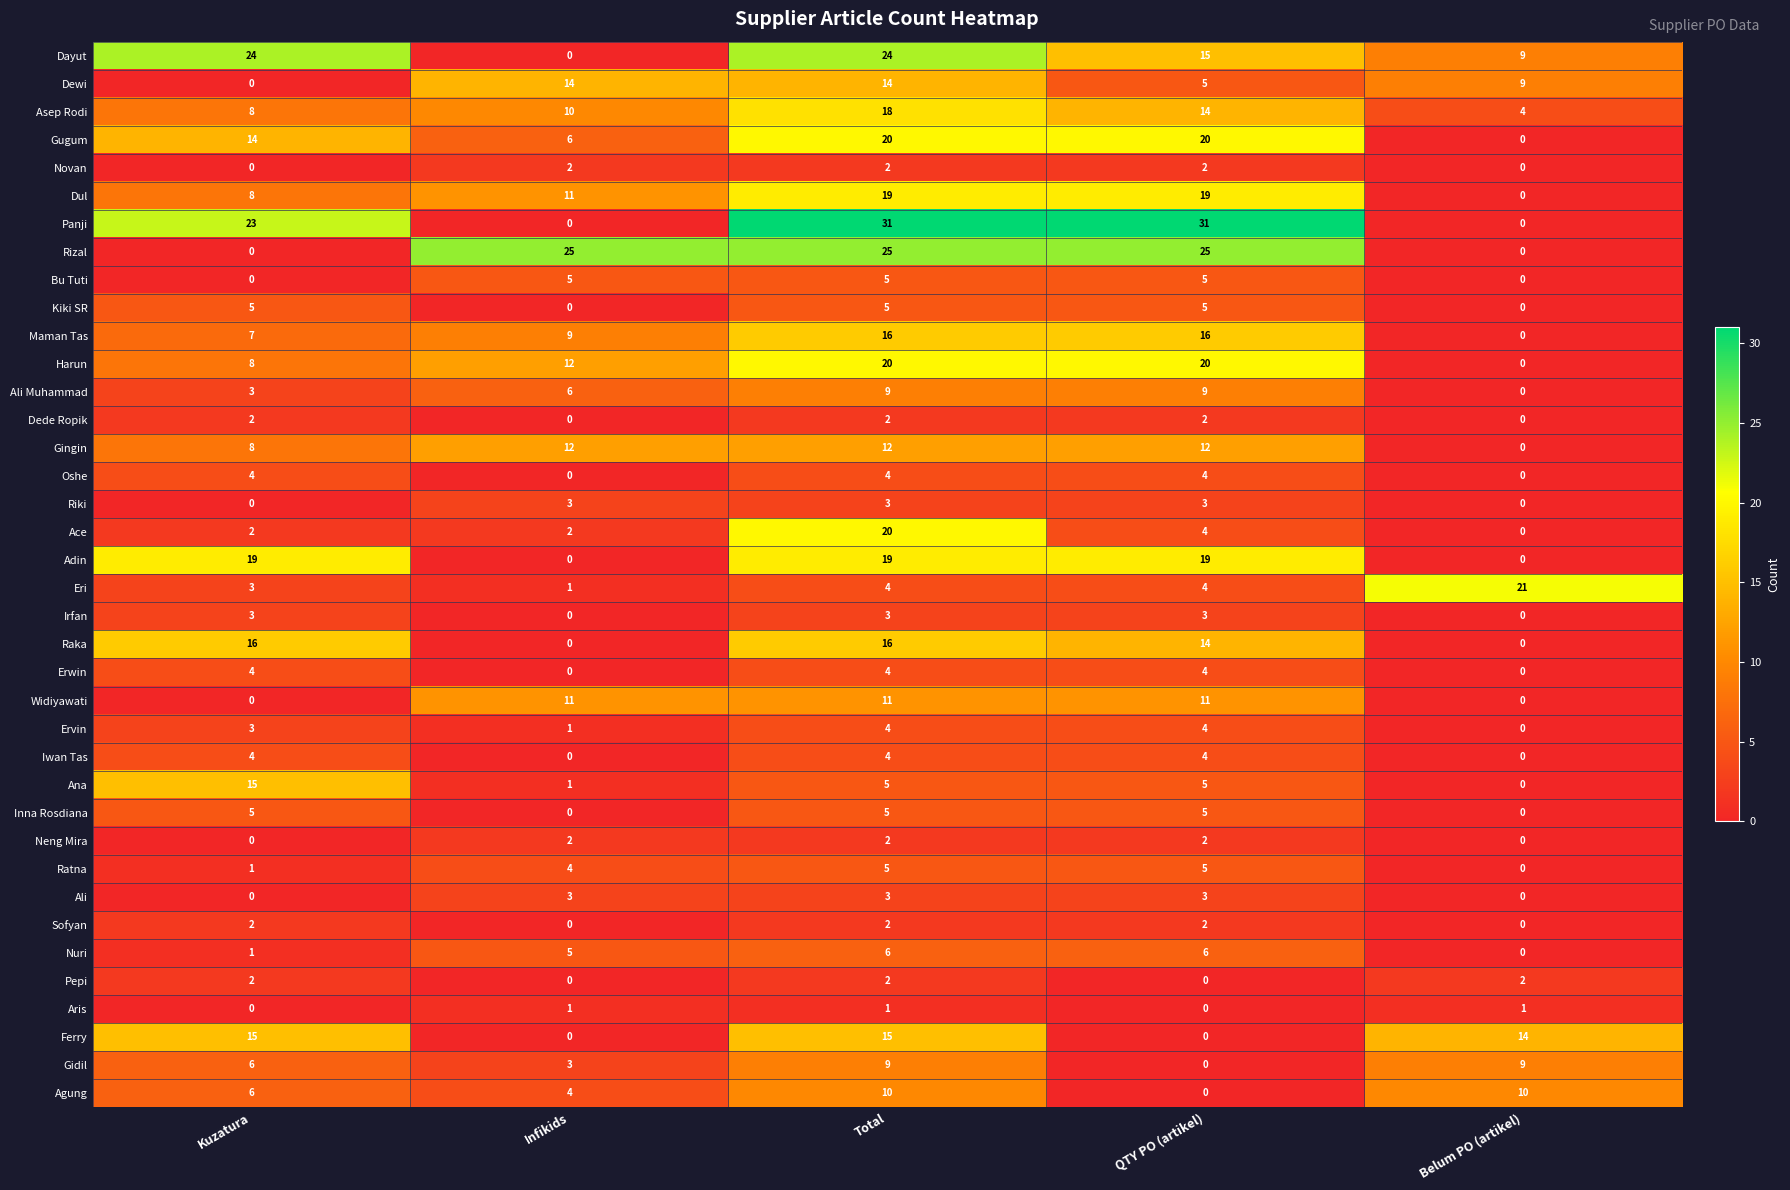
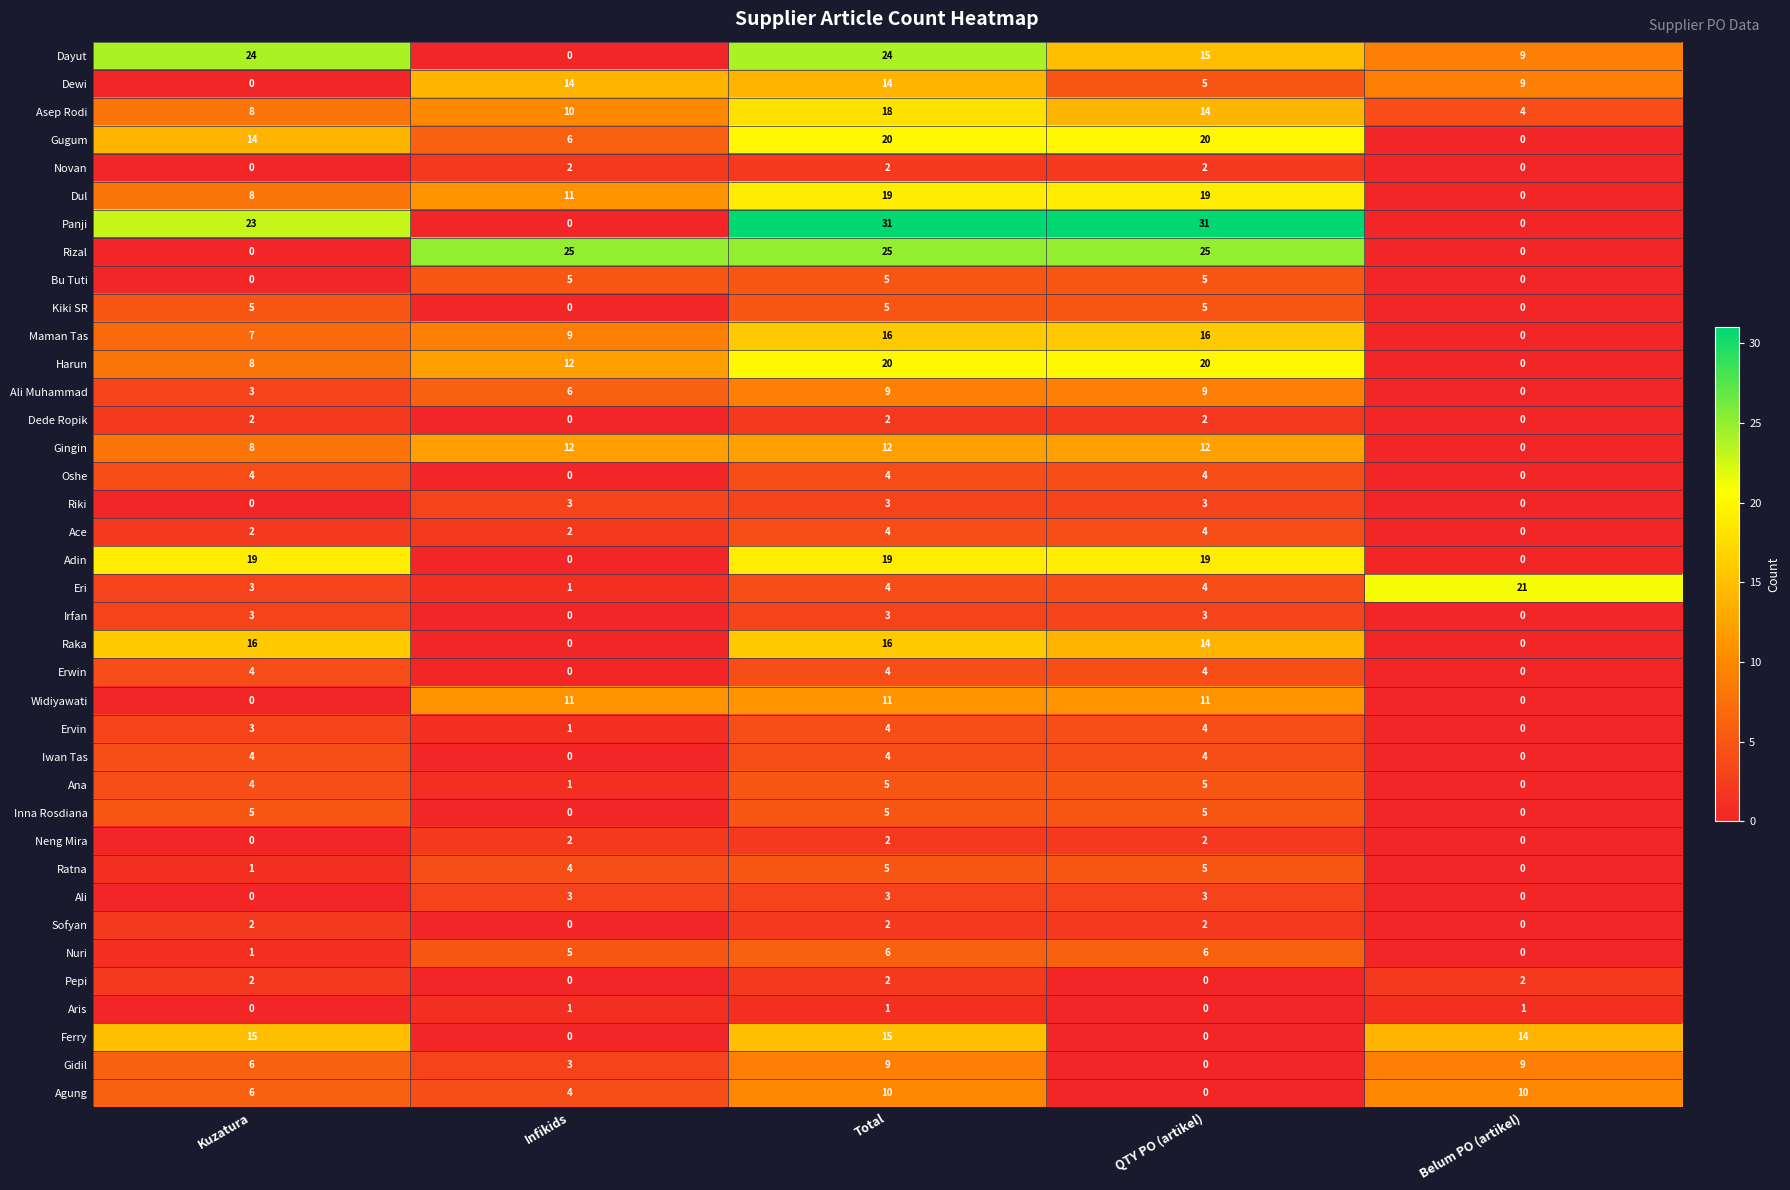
Ace, Total: 20 -> 4
Ana, Kuzatura: 15 -> 4
